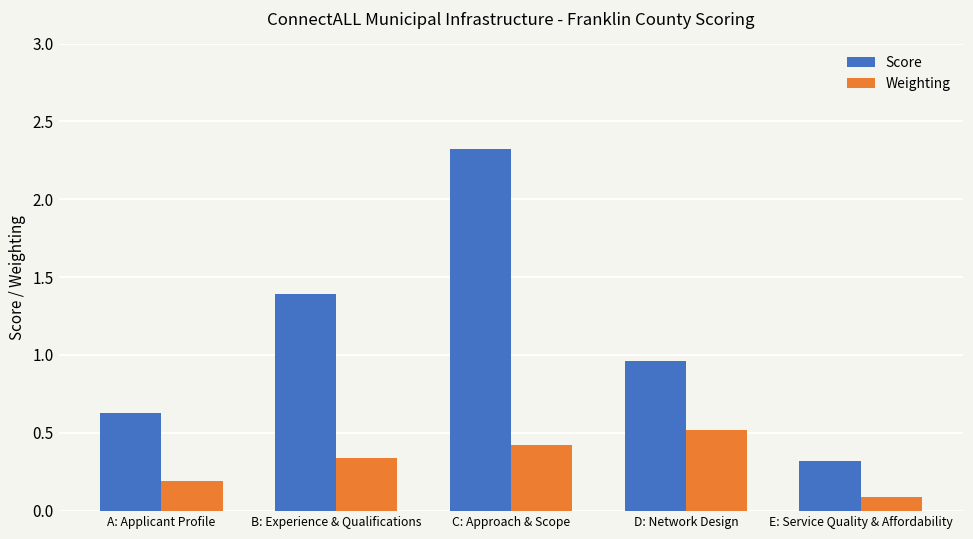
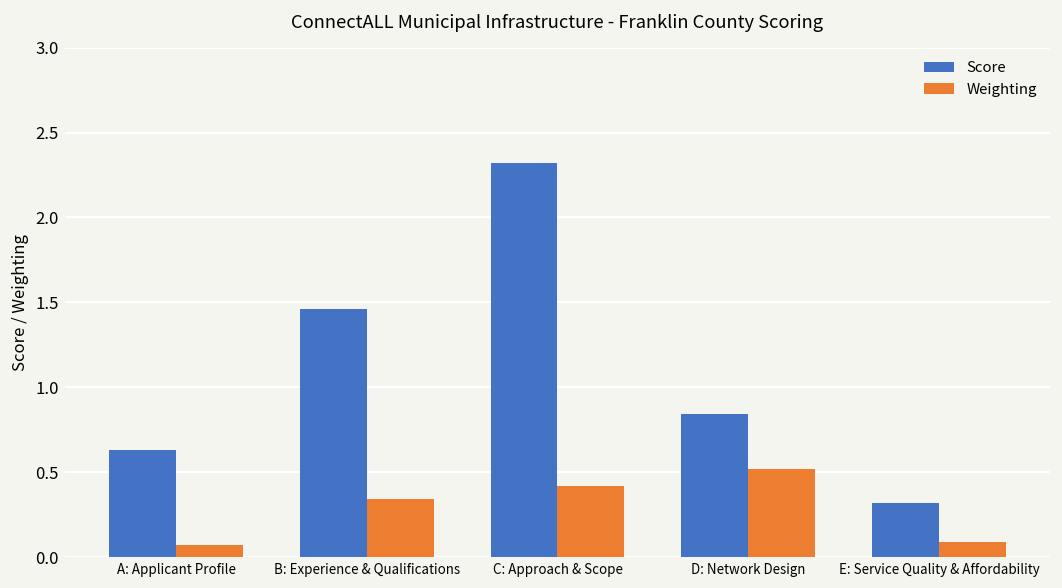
Weighting, A: Applicant Profile: 0.19 -> 0.07
Score, B: Experience & Qualifications: 1.39 -> 1.46
Score, D: Network Design: 0.96 -> 0.84
